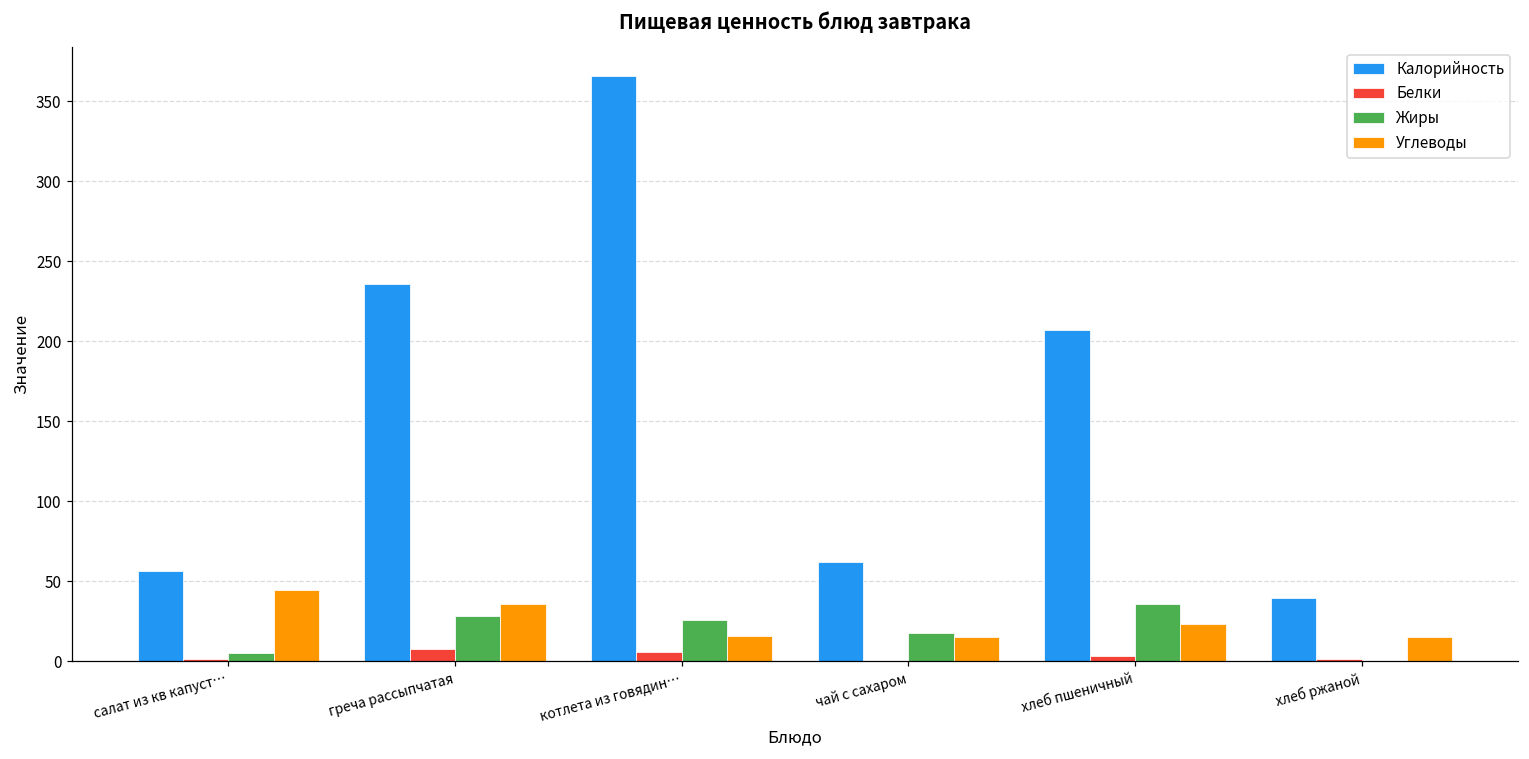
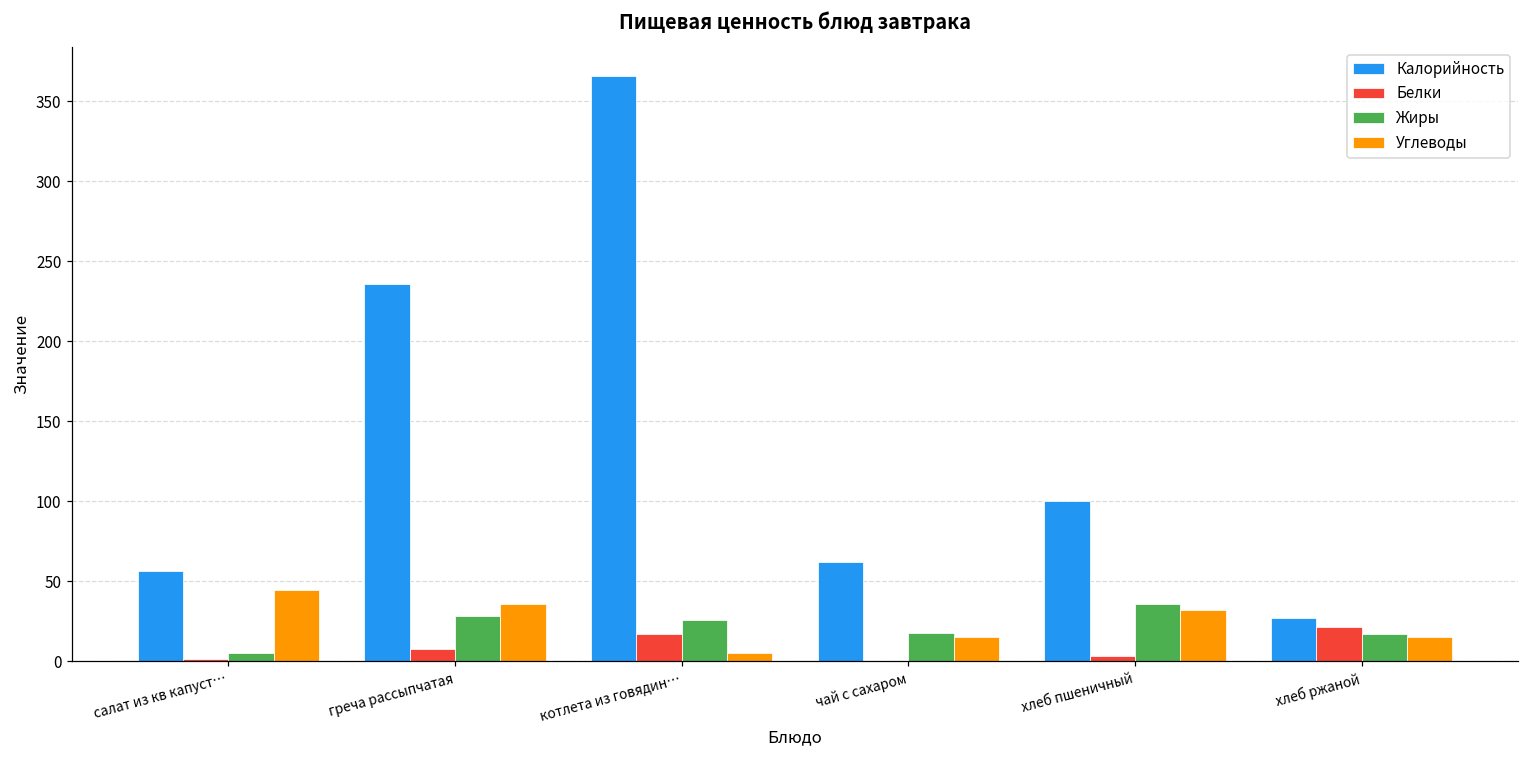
Белки, котлета из говядин…: 6 -> 17
Углеводы, котлета из говядин…: 16 -> 5
Калорийность, хлеб пшеничный: 207 -> 100
Углеводы, хлеб пшеничный: 23 -> 32
Калорийность, хлеб ржаной: 40 -> 27
Белки, хлеб ржаной: 1 -> 22
Жиры, хлеб ржаной: 0 -> 17
